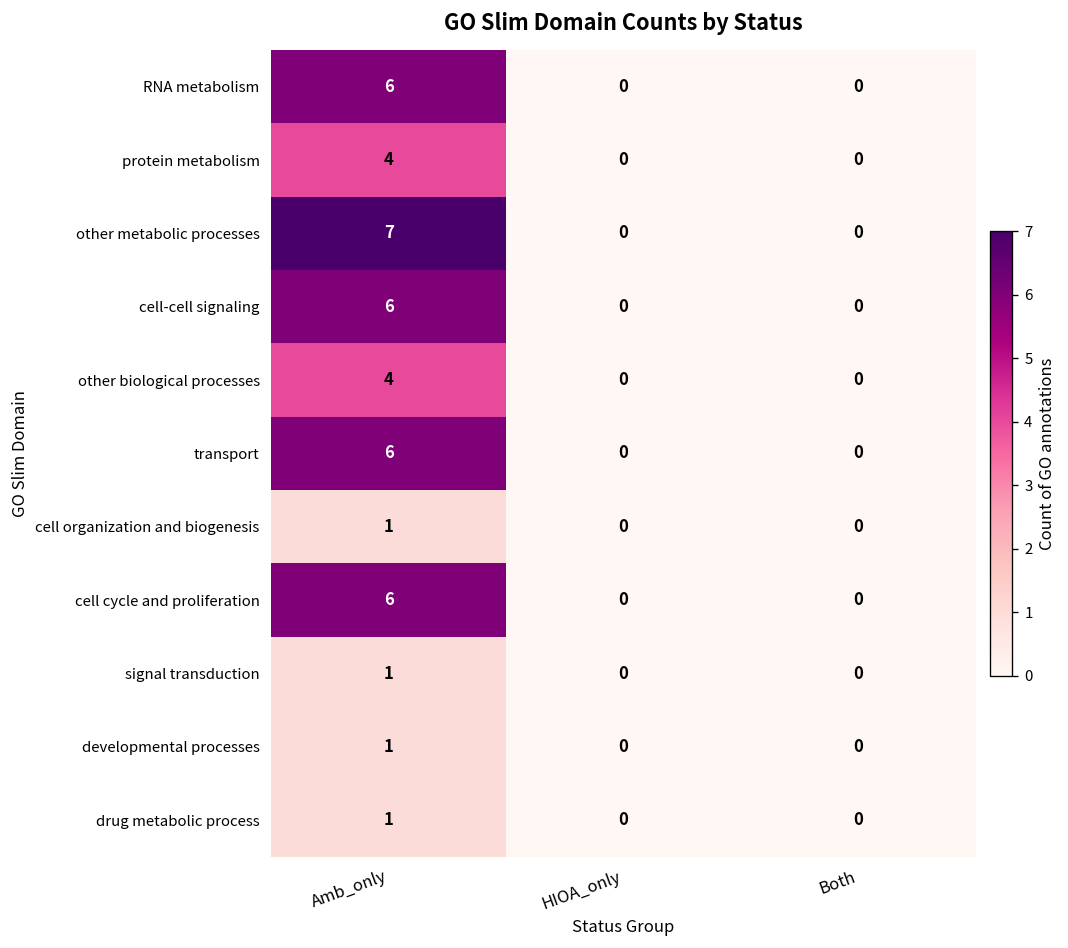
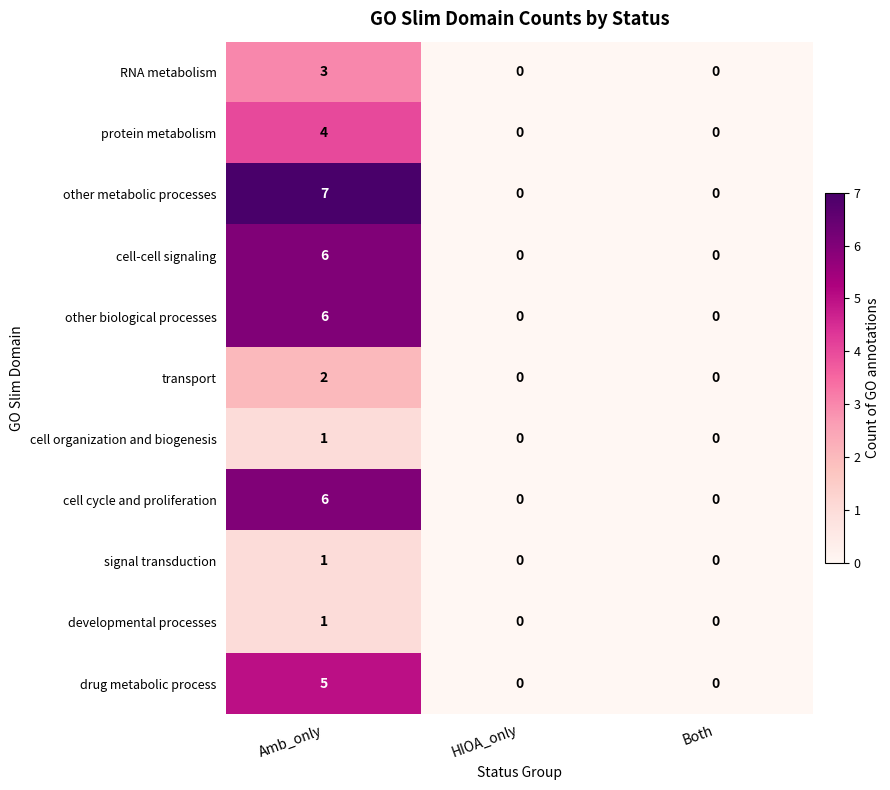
RNA metabolism, Amb_only: 6 -> 3
other biological processes, Amb_only: 4 -> 6
transport, Amb_only: 6 -> 2
drug metabolic process, Amb_only: 1 -> 5
